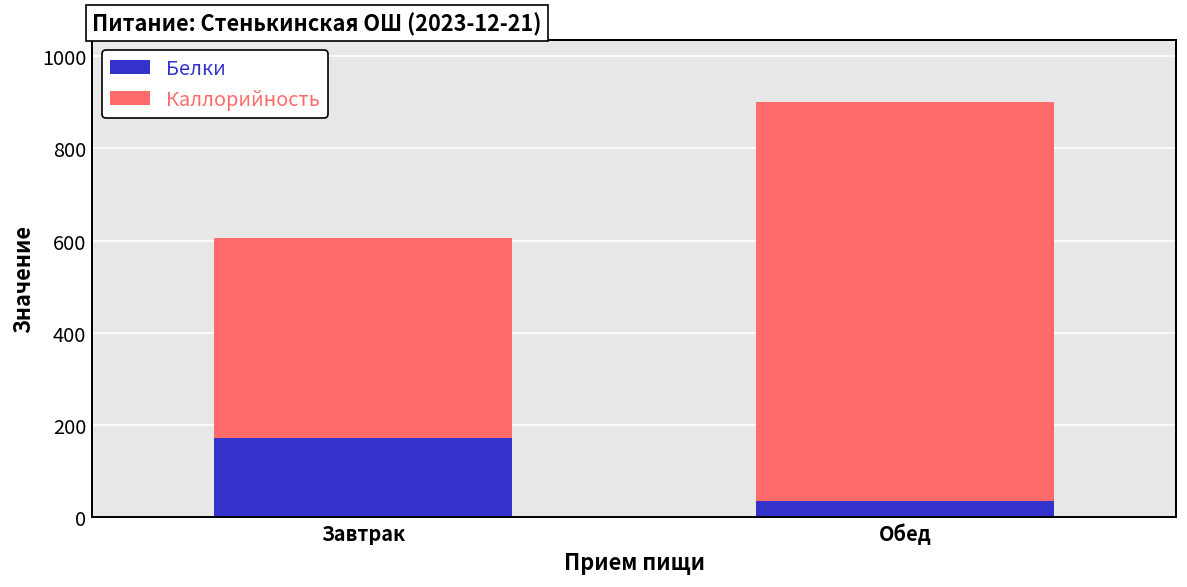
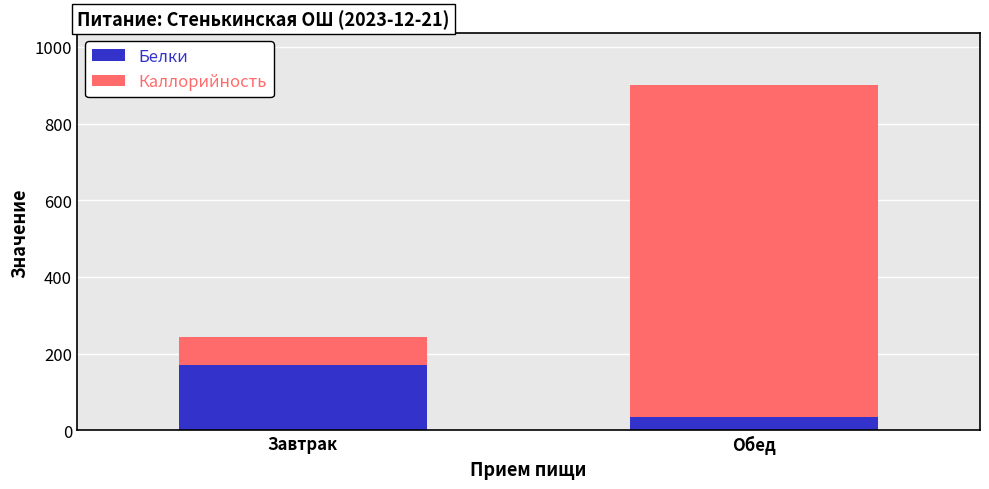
Каллорийность, Завтрак: 430 -> 70
